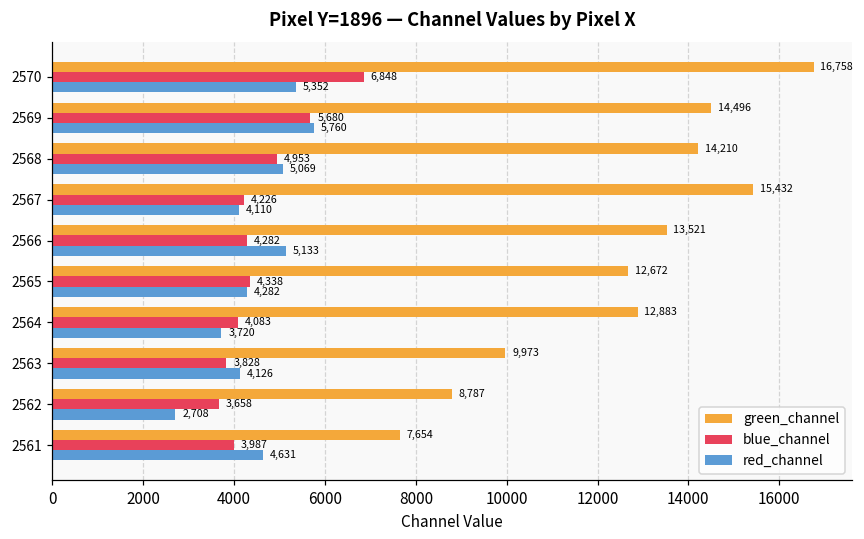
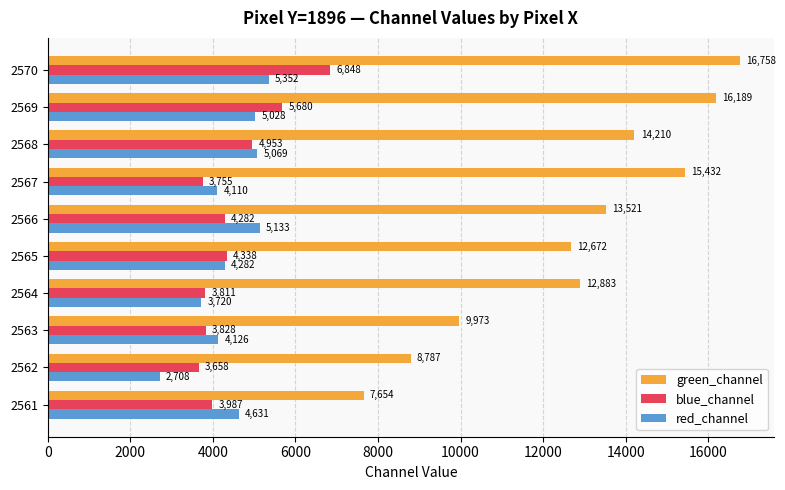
green_channel, 2569: 14,496 -> 16,189
red_channel, 2569: 5,760 -> 5,028
blue_channel, 2567: 4,226 -> 3,755
blue_channel, 2564: 4,083 -> 3,811
